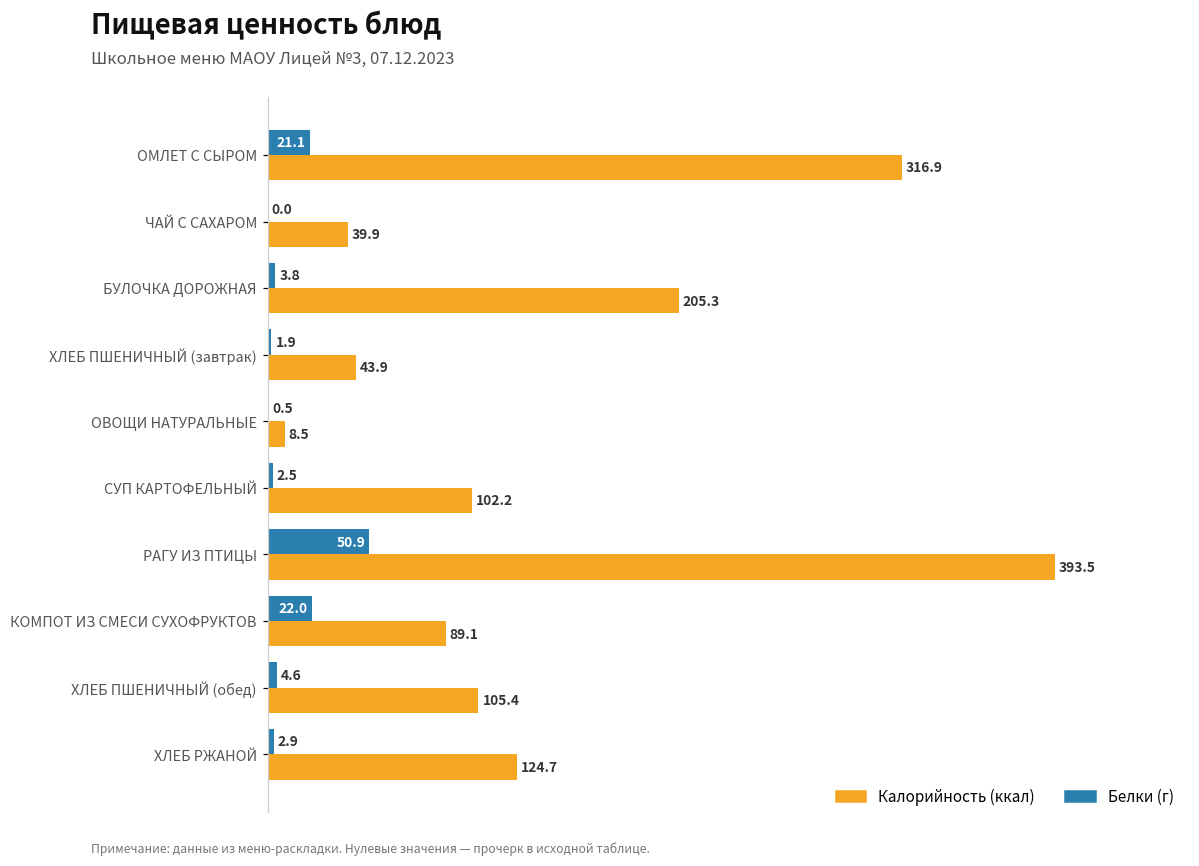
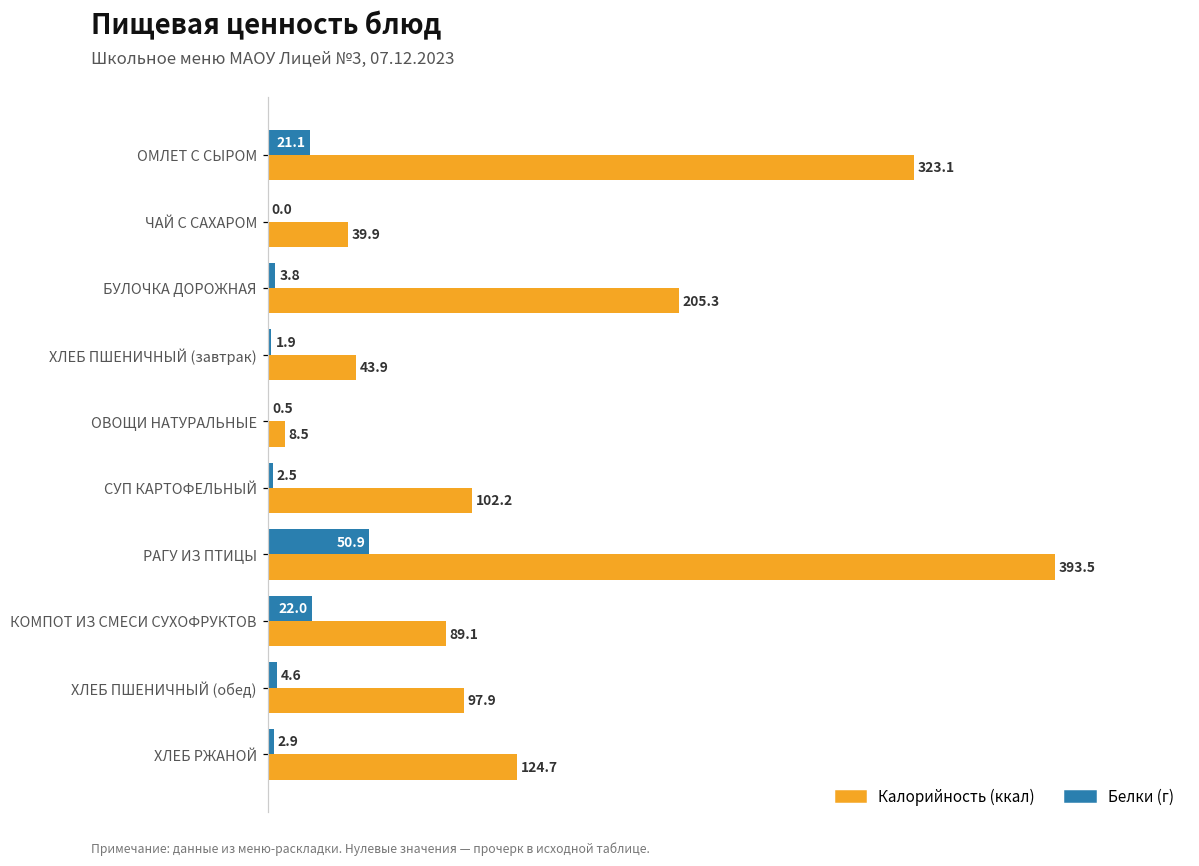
Калорийность (ккал), ОМЛЕТ С СЫРОМ: 316.9 -> 323.1
Калорийность (ккал), ХЛЕБ ПШЕНИЧНЫЙ (обед): 105.4 -> 97.9
